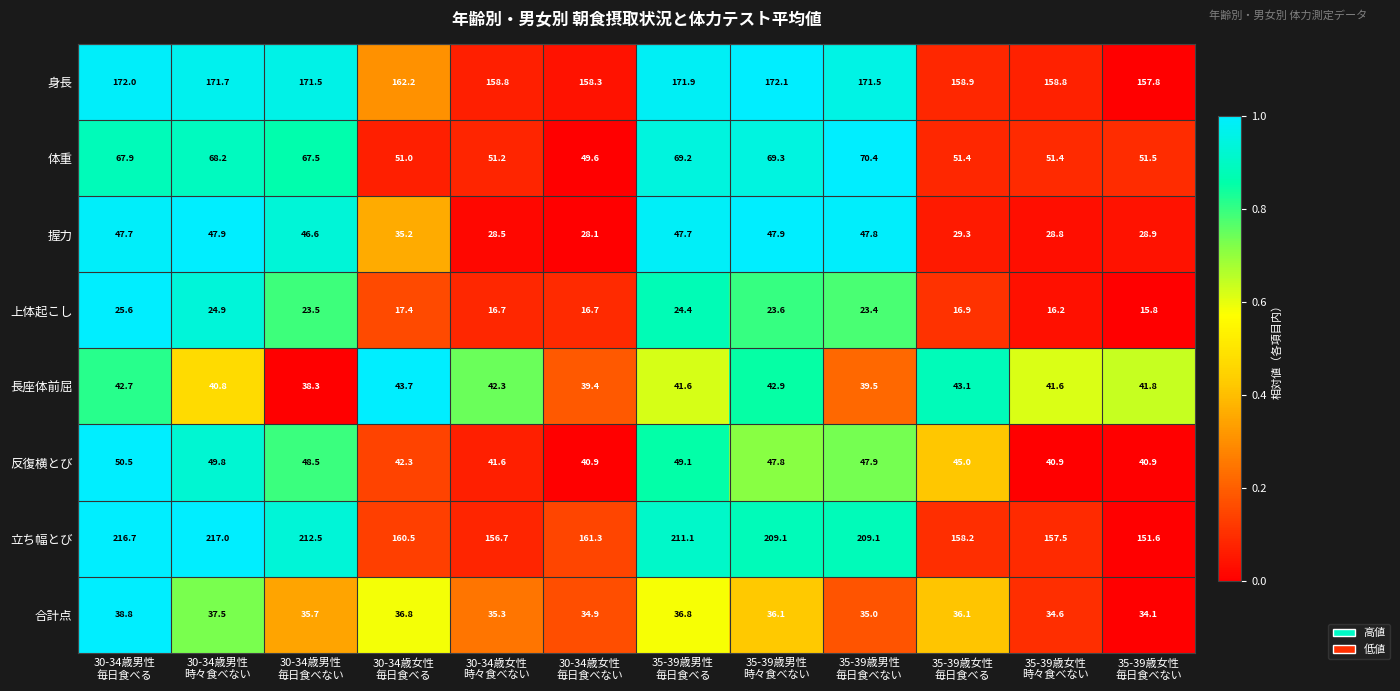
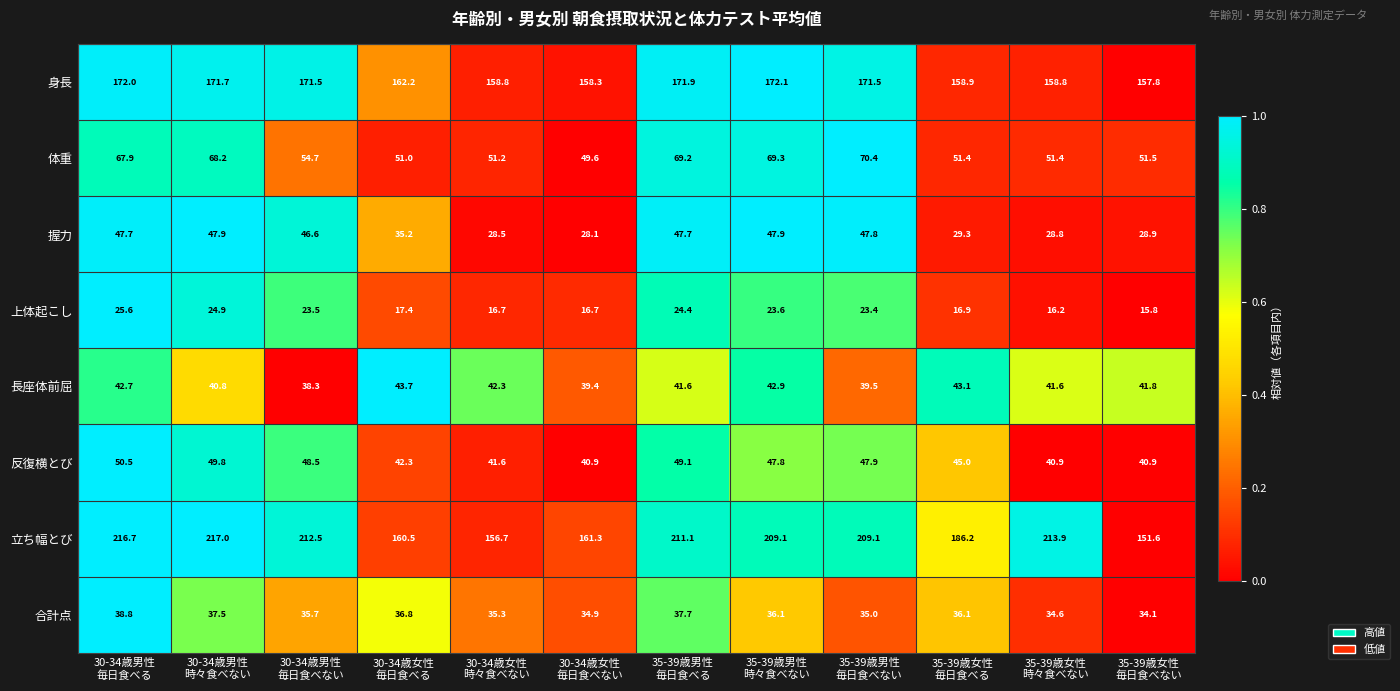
体重, 30-34歳男性 毎日食べない: 67.5 -> 54.7
立ち幅とび, 35-39歳女性 毎日食べる: 158.2 -> 186.2
立ち幅とび, 35-39歳女性 時々食べない: 157.5 -> 213.9
合計点, 35-39歳男性 毎日食べる: 36.8 -> 37.7
